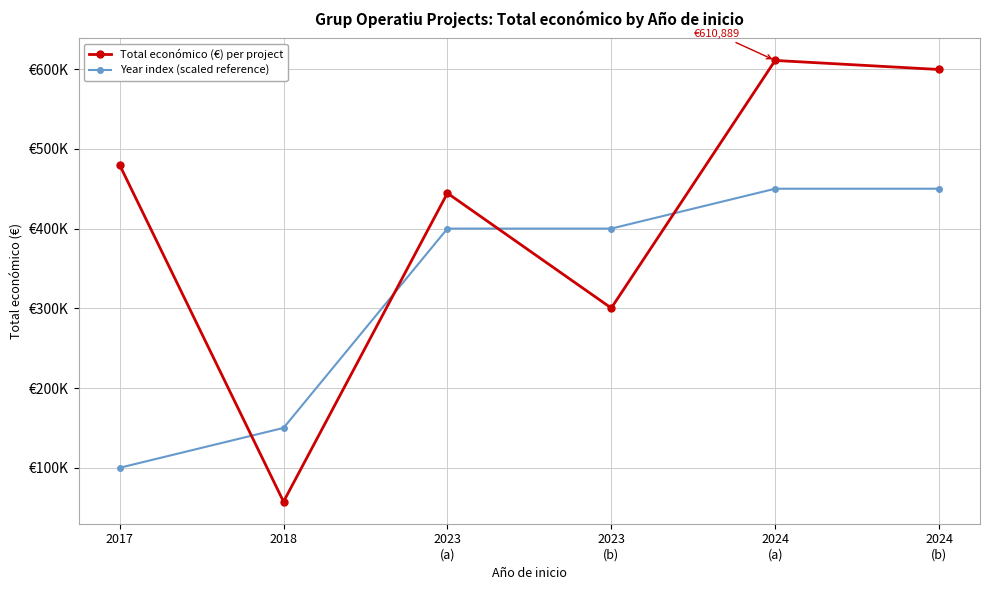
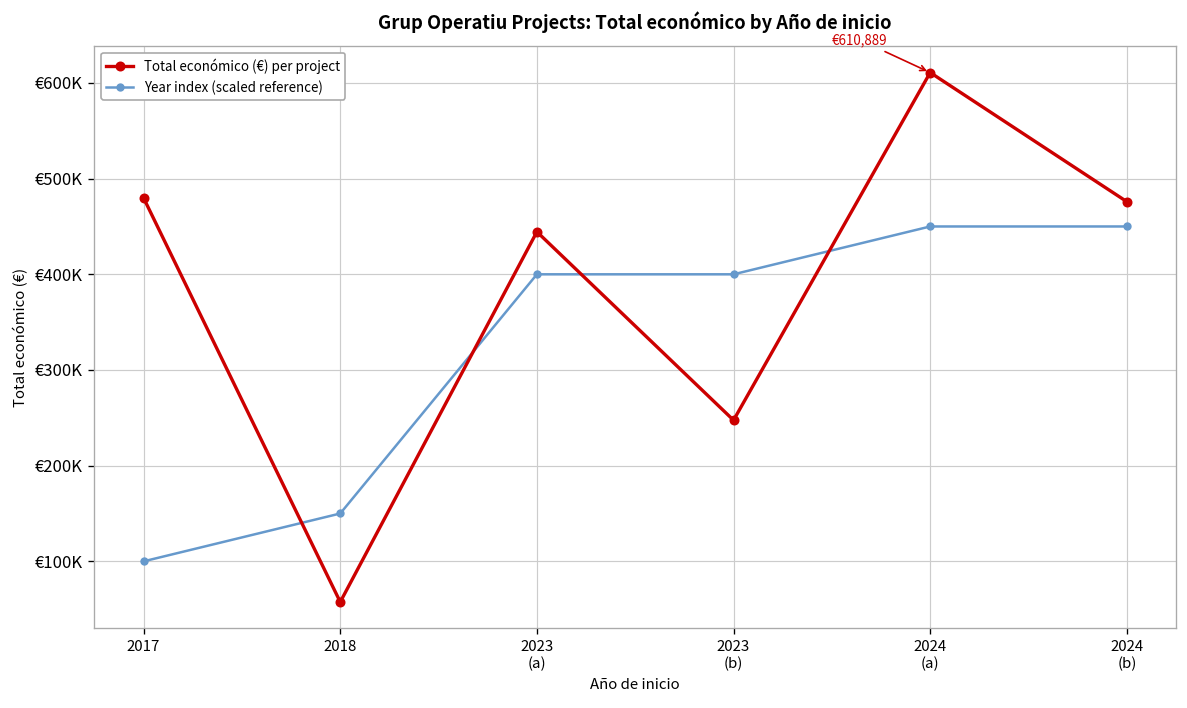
Total económico (€) per project, 2023 (b): €300000 -> €250000
Total económico (€) per project, 2024 (b): €600000 -> €480000
